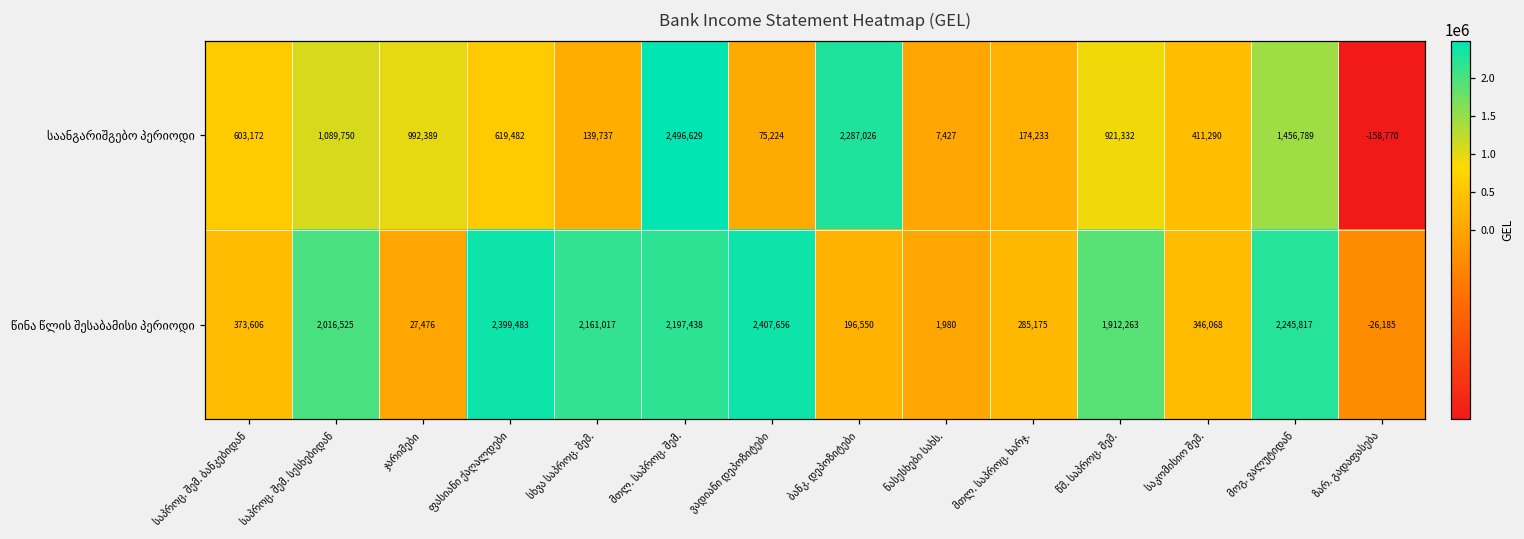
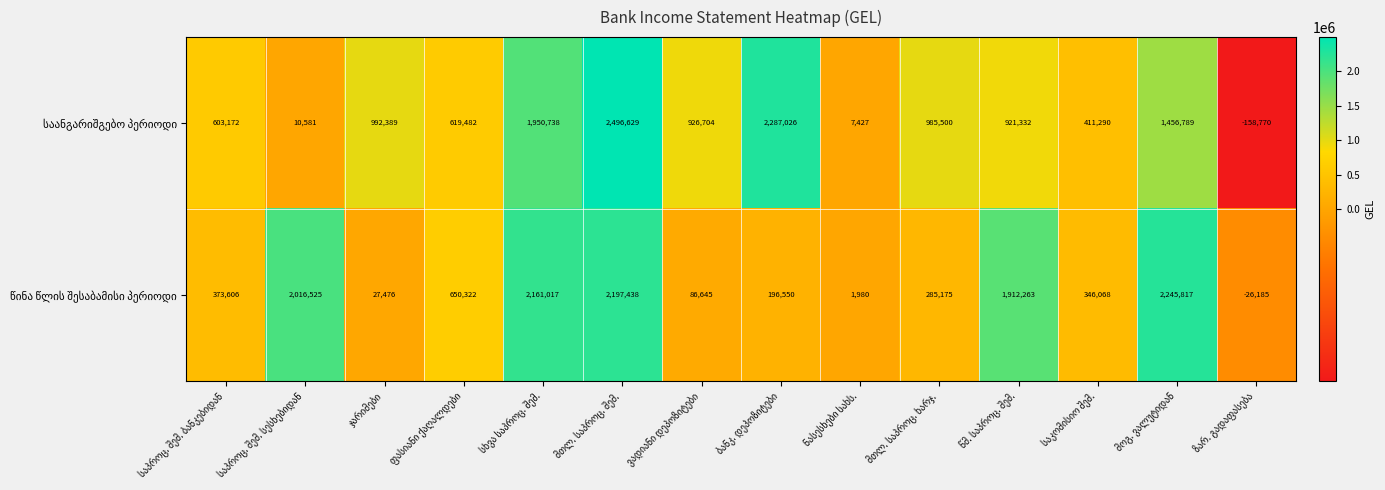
საანგარიშგებო პერიოდი, საპროც. შემ. სესხებიდან: 1,089,750 -> 10,581
საანგარიშგებო პერიოდი, სხვა საპროც. შემ.: 139,737 -> 1,950,738
საანგარიშგებო პერიოდი, ვადიანი დეპოზიტები: 75,224 -> 926,704
საანგარიშგებო პერიოდი, მთლ. საპროც. ხარჯ.: 174,233 -> 985,500
წინა წლის შესაბამისი პერიოდი, ფასიანი ქაღალდები: 2,399,483 -> 650,322
წინა წლის შესაბამისი პერიოდი, ვადიანი დეპოზიტები: 2,407,656 -> 86,645
